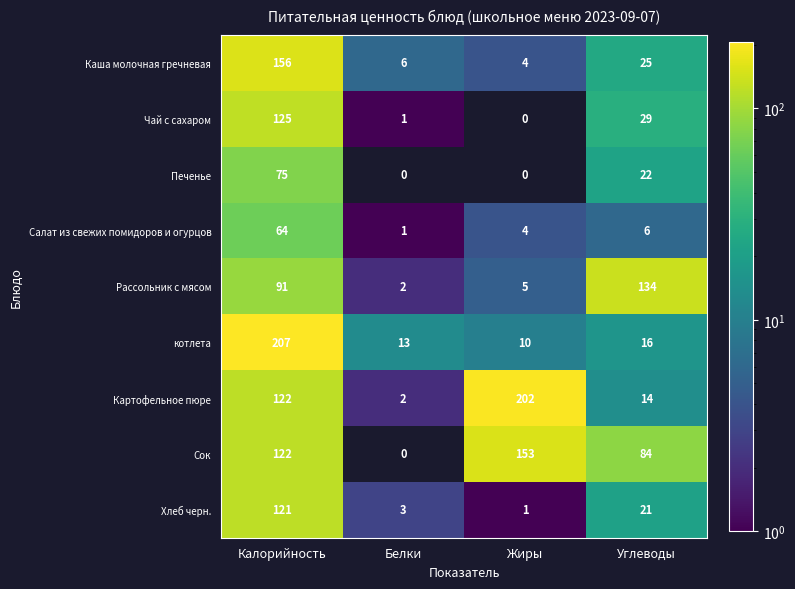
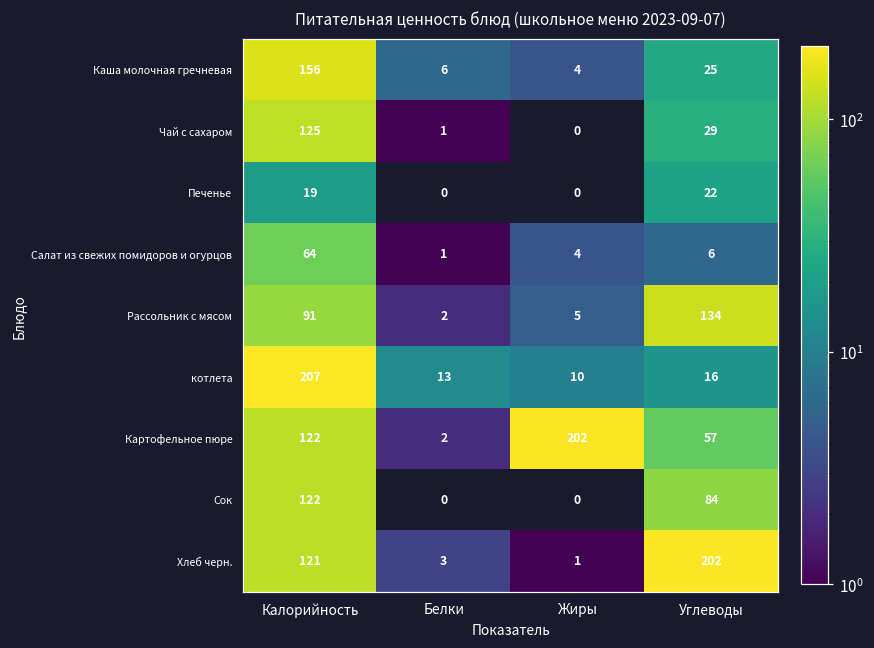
Печенье, Калорийность: 75 -> 19
Картофельное пюре, Углеводы: 14 -> 57
Сок, Жиры: 153 -> 0
Хлеб черн., Углеводы: 21 -> 202
